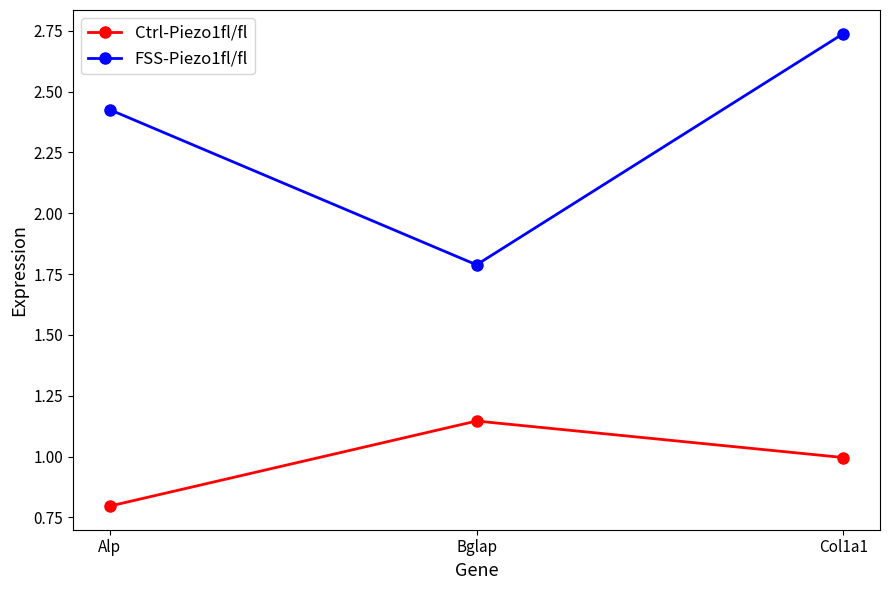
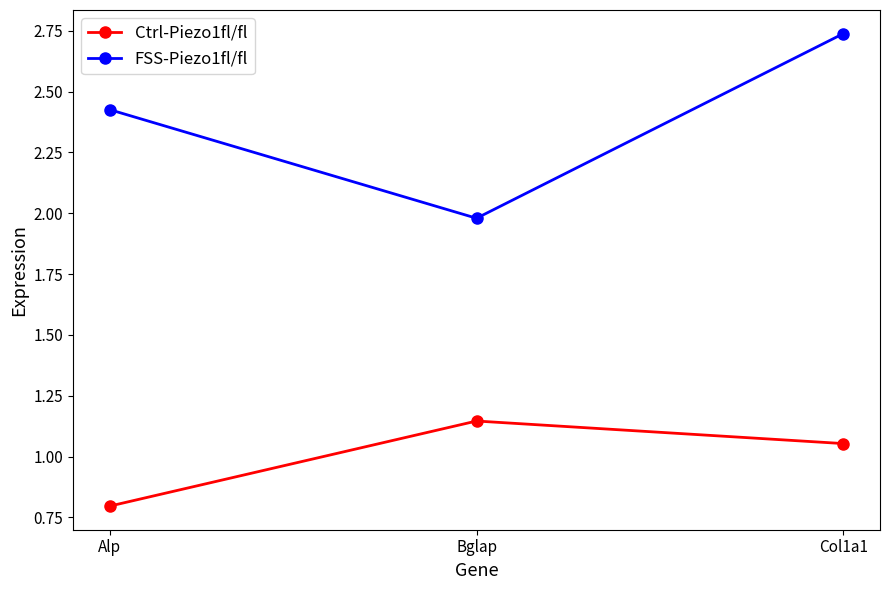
FSS-Piezo1fl/fl, Bglap: 1.79 -> 1.98
Ctrl-Piezo1fl/fl, Col1a1: 1.00 -> 1.05
